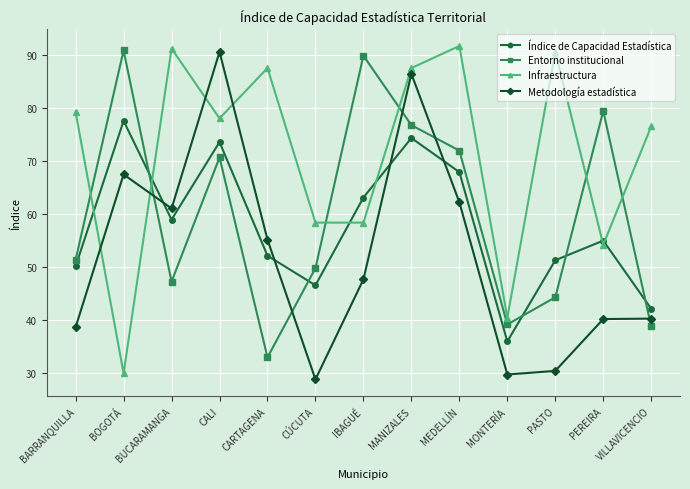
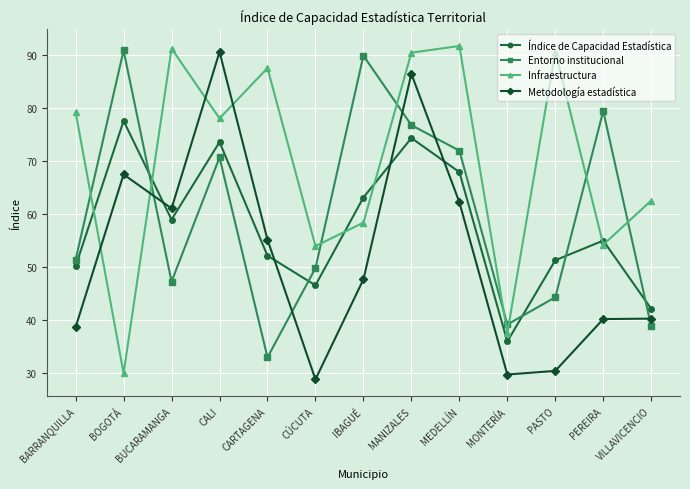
Infraestructura, CÚCUTA: 58 -> 54
Infraestructura, MANIZALES: 88 -> 90
Infraestructura, MONTERÍA: 40 -> 38
Infraestructura, VILLAVICENCIO: 77 -> 63
